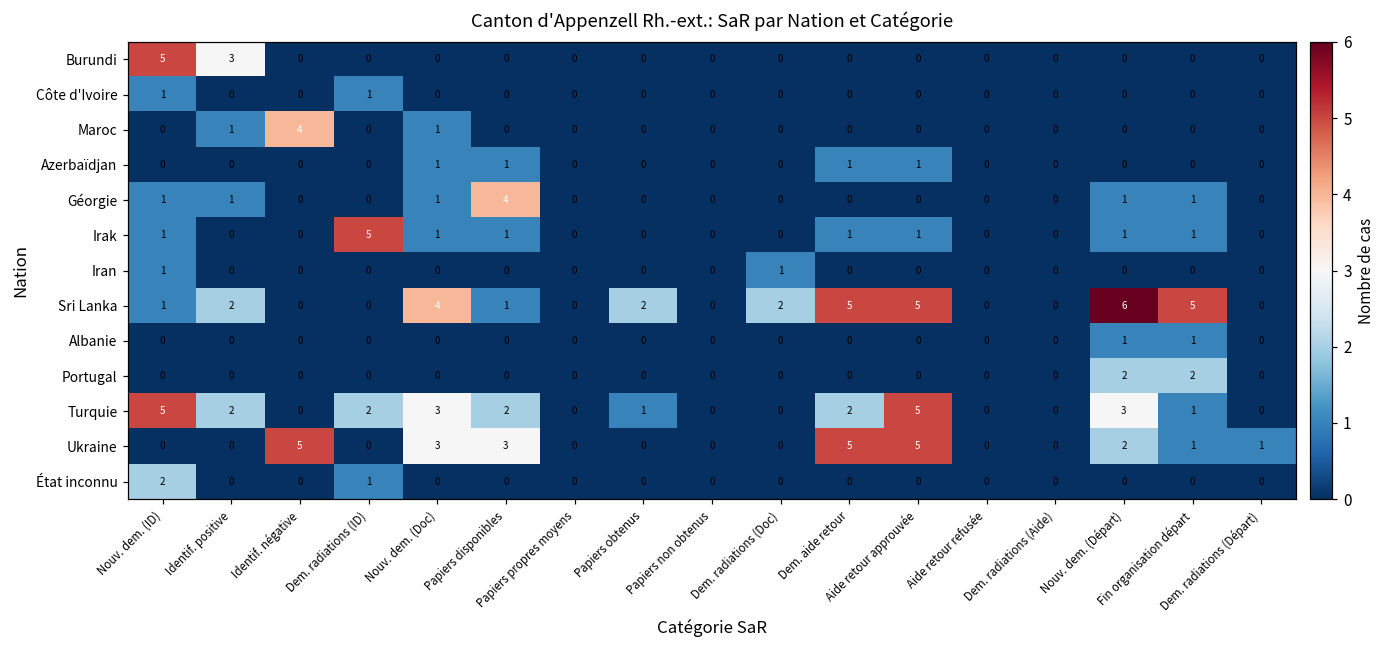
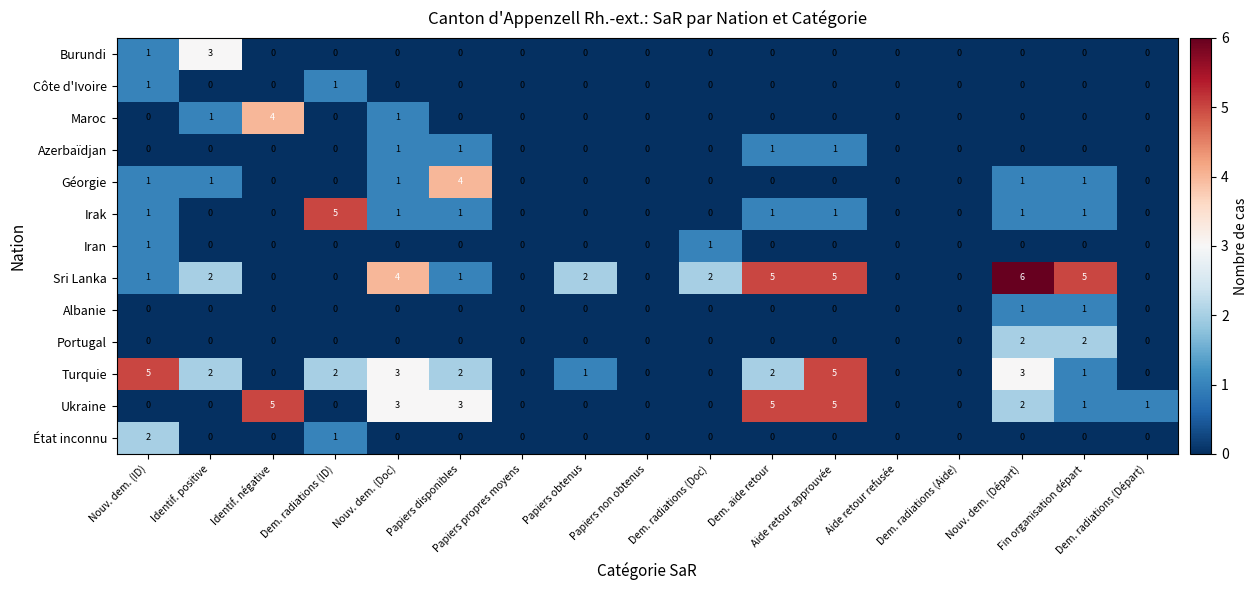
Burundi, Nouv. dem. (ID): 5 -> 1
